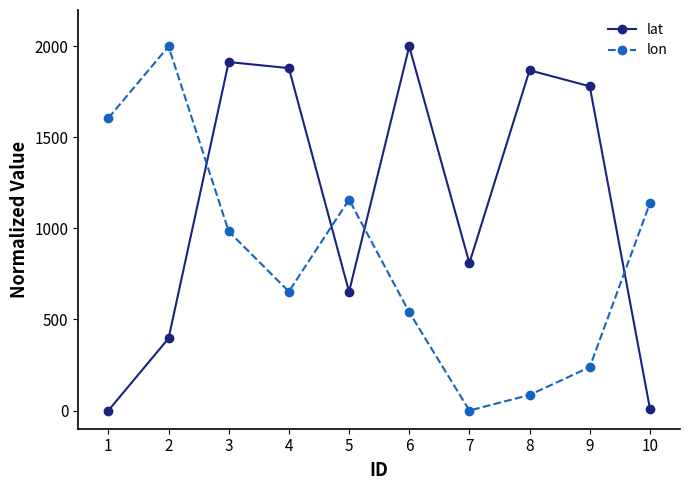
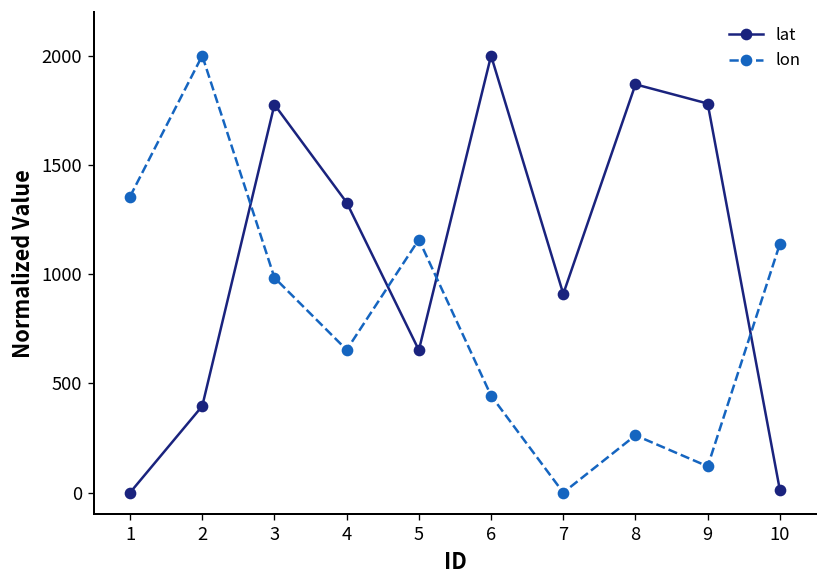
lon, 1: 1610 -> 1360
lat, 3: 1910 -> 1780
lat, 4: 1880 -> 1330
lon, 6: 540 -> 440
lat, 7: 810 -> 910
lon, 8: 90 -> 260
lon, 9: 240 -> 120
